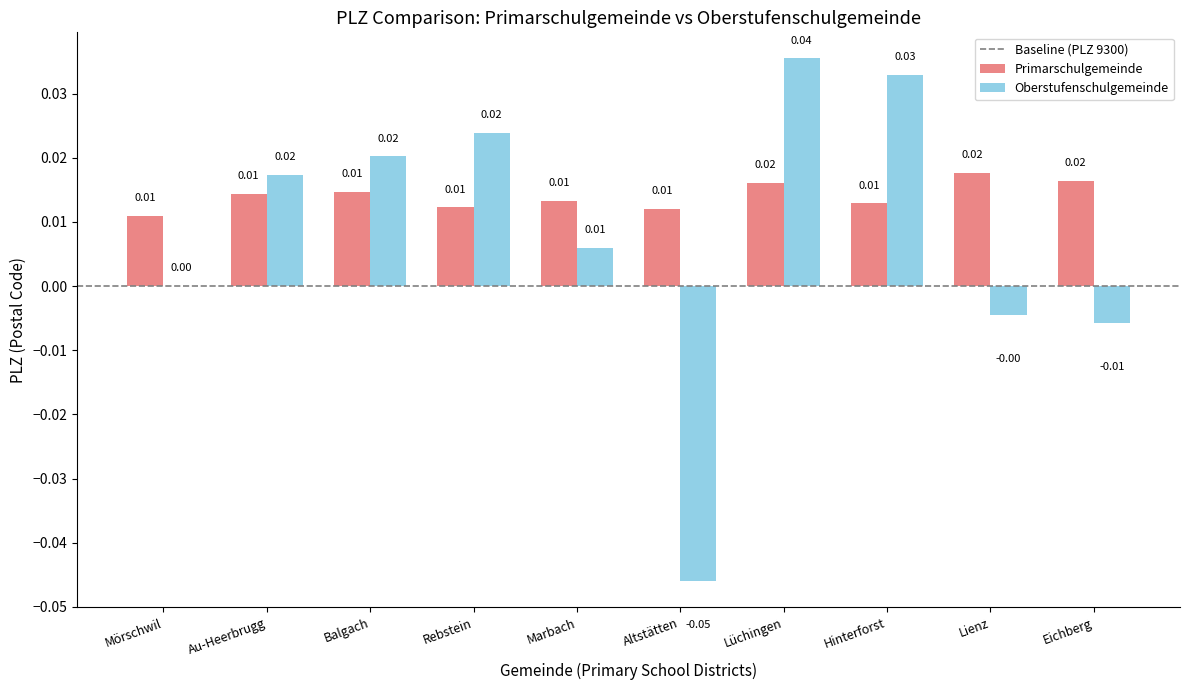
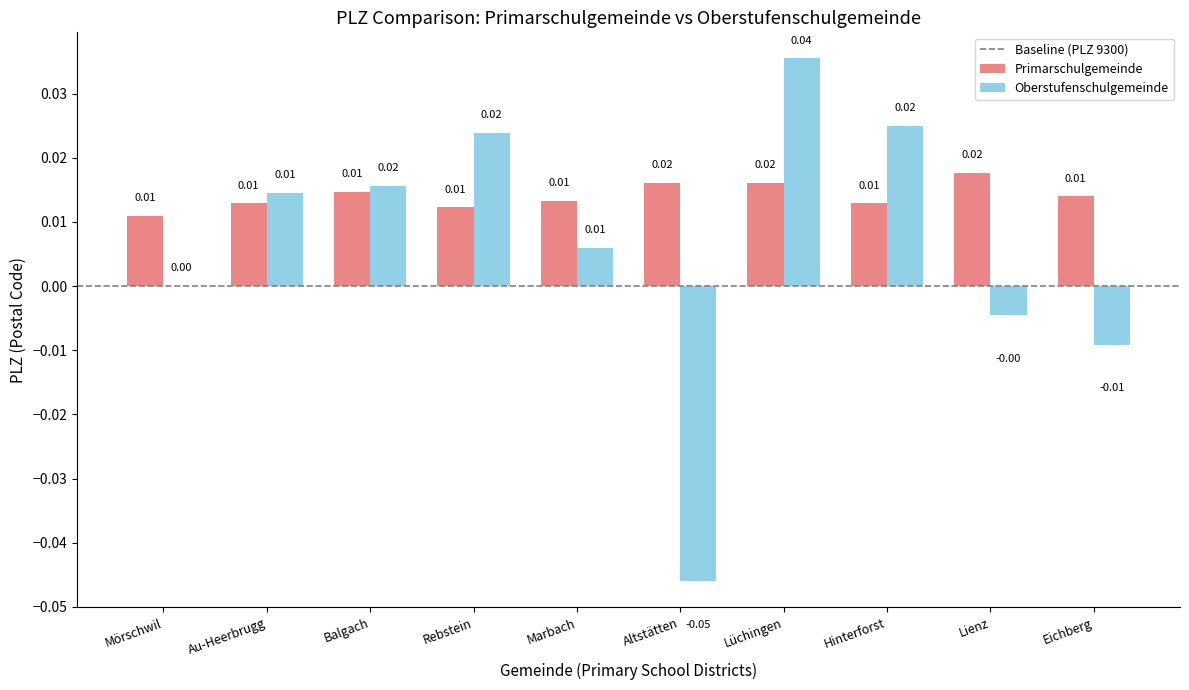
Primarschulgemeinde, Au-Heerbrugg: 0.014 -> 0.013
Oberstufenschulgemeinde, Au-Heerbrugg: 0.02 -> 0.01
Oberstufenschulgemeinde, Balgach: 0.020 -> 0.016
Primarschulgemeinde, Altstätten: 0.01 -> 0.02
Oberstufenschulgemeinde, Hinterforst: 0.03 -> 0.02
Primarschulgemeinde, Eichberg: 0.02 -> 0.01
Oberstufenschulgemeinde, Eichberg: -0.006 -> -0.009
